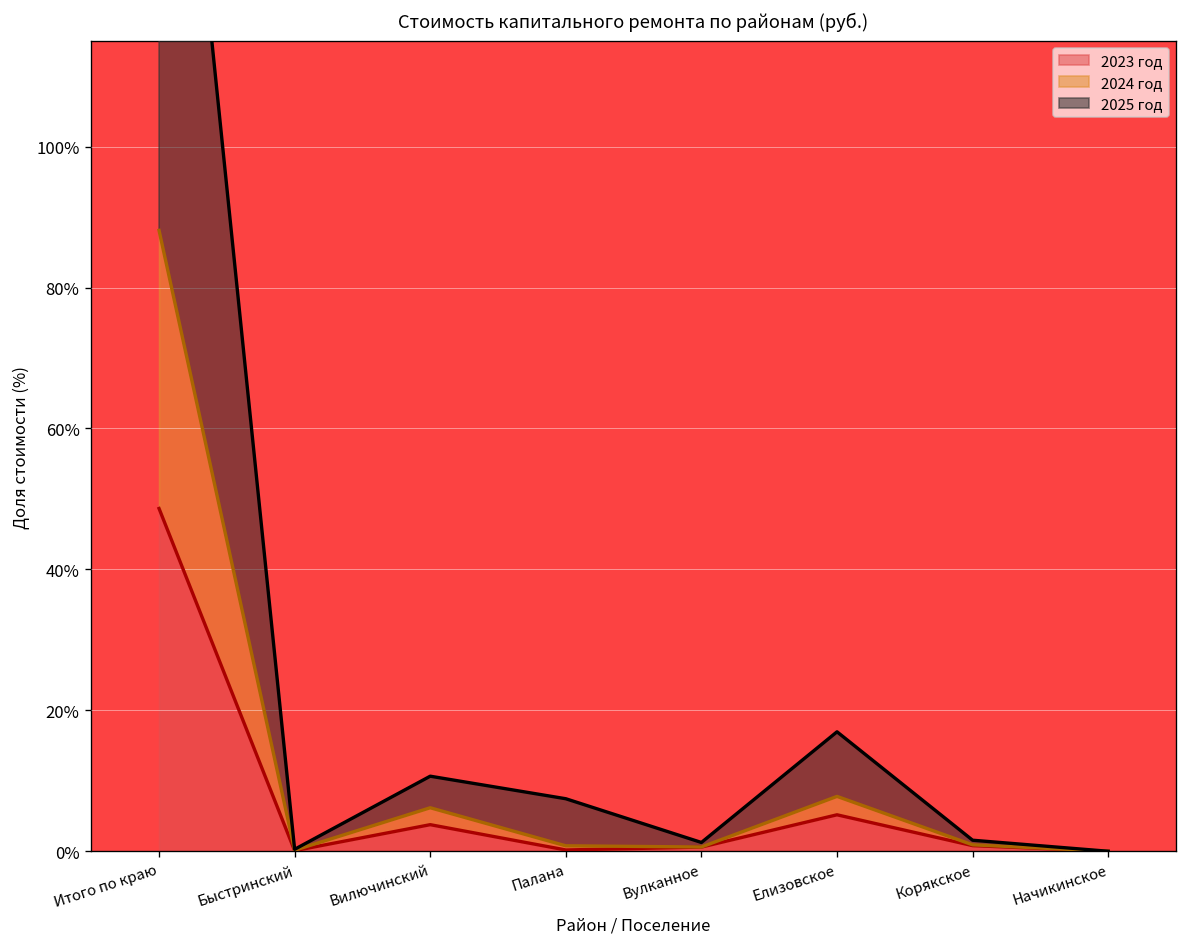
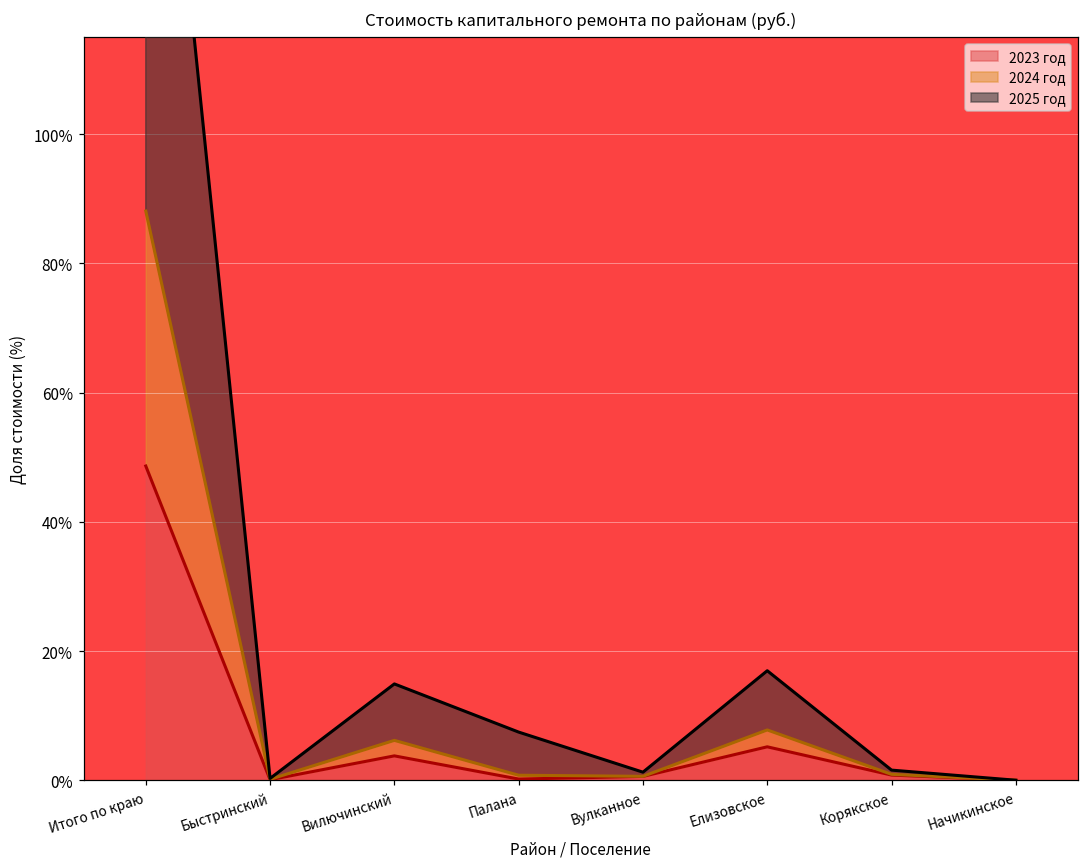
2025 год, Вилючинский: 4% -> 9%
